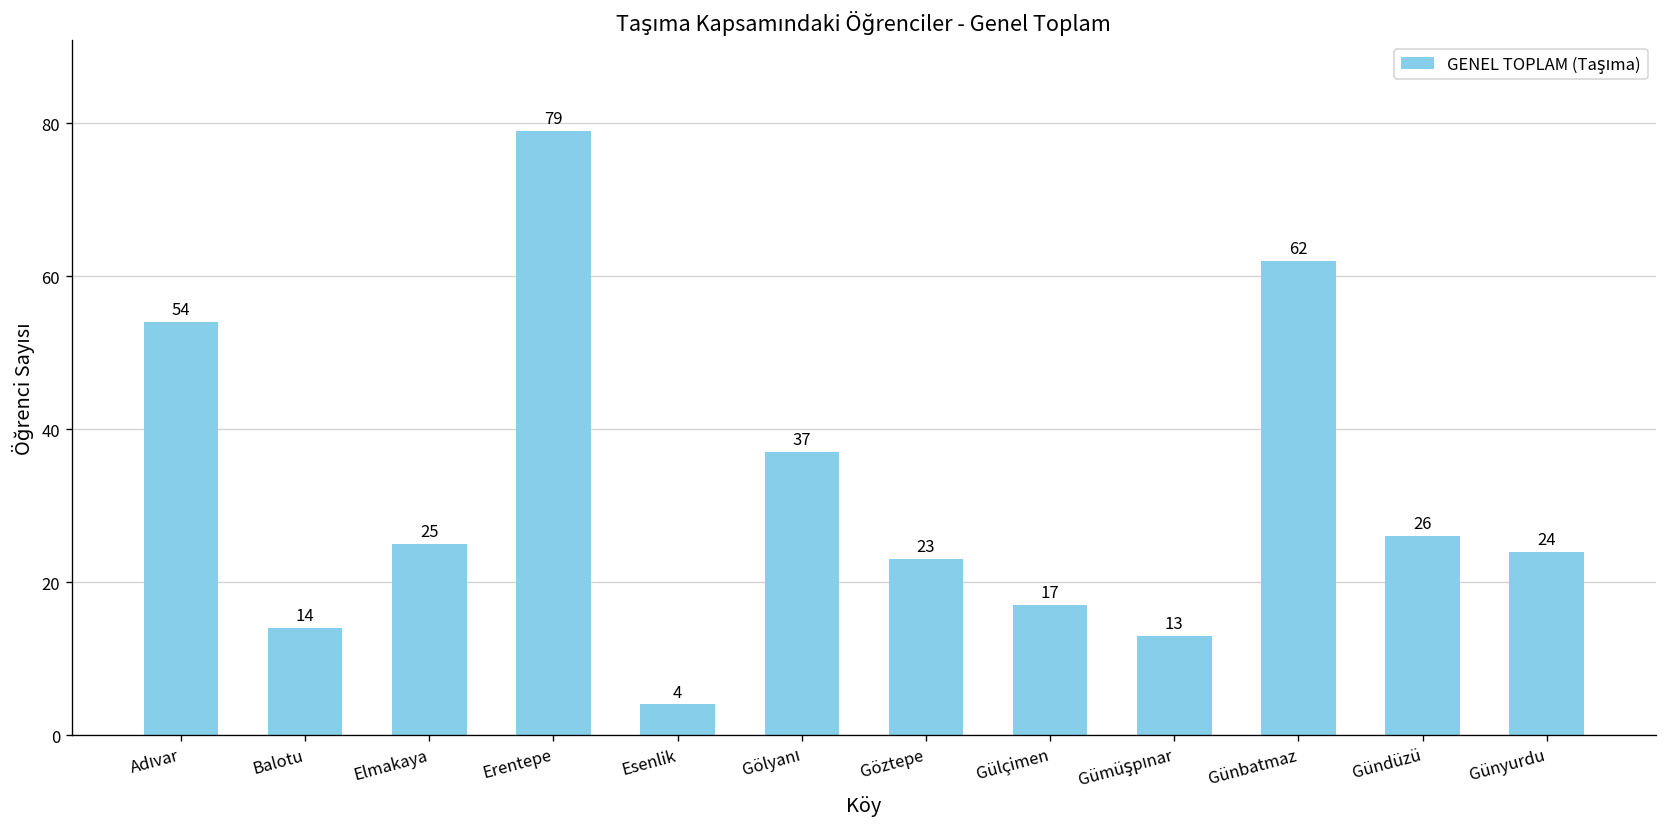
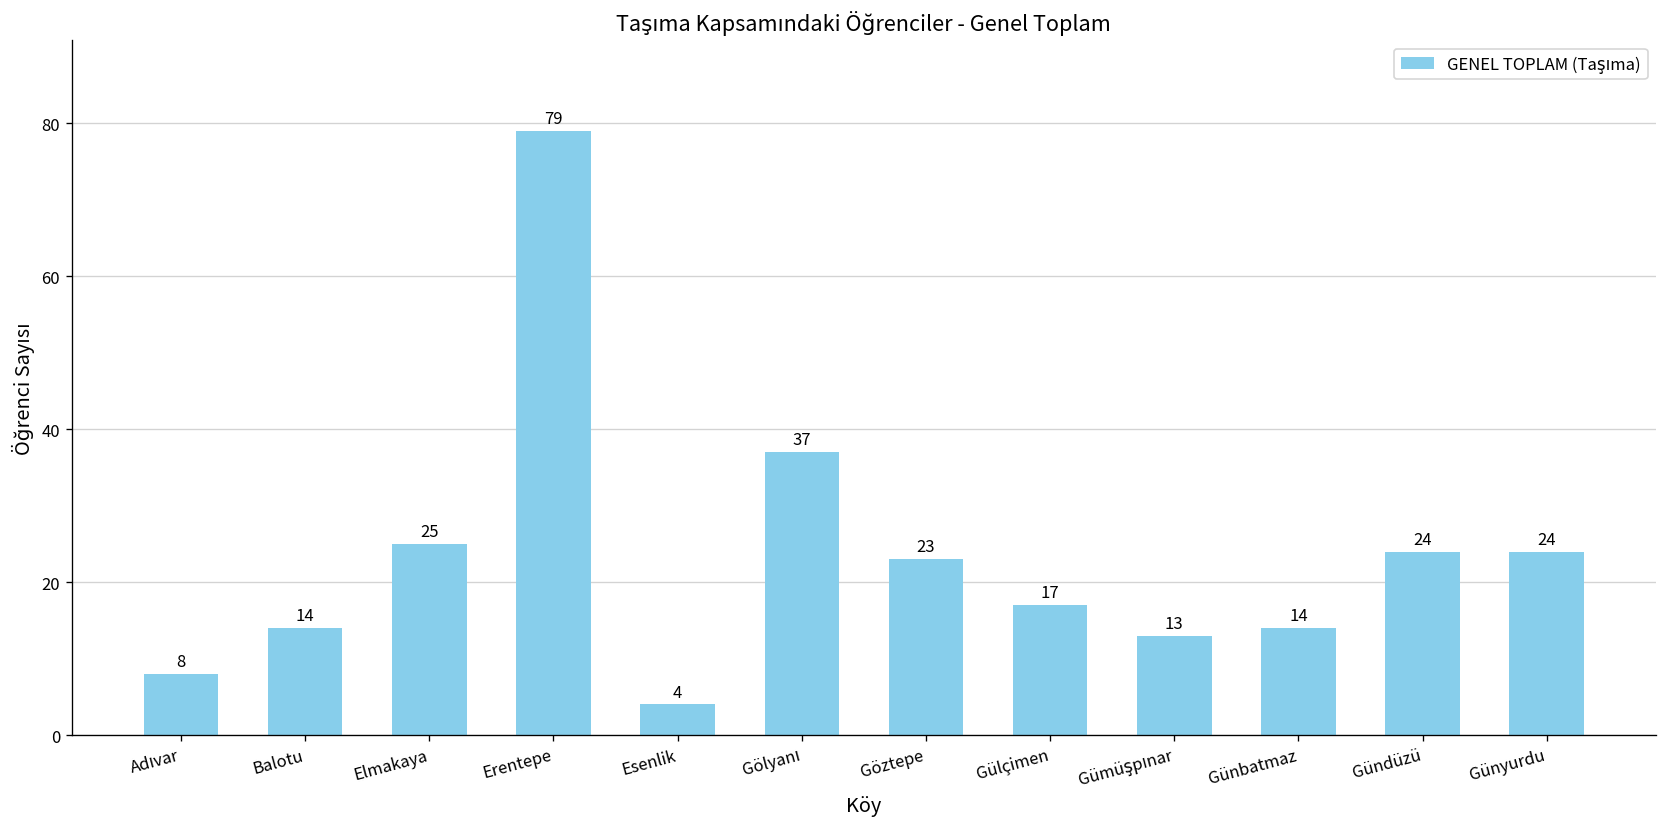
Adıvar: 54 -> 8
Günbatmaz: 62 -> 14
Gündüzü: 26 -> 24
